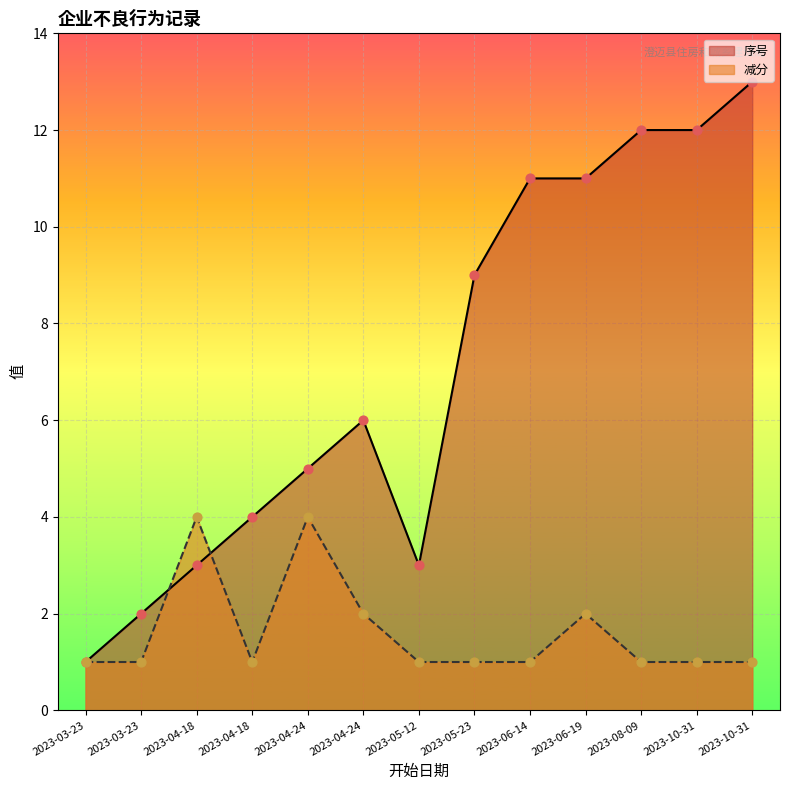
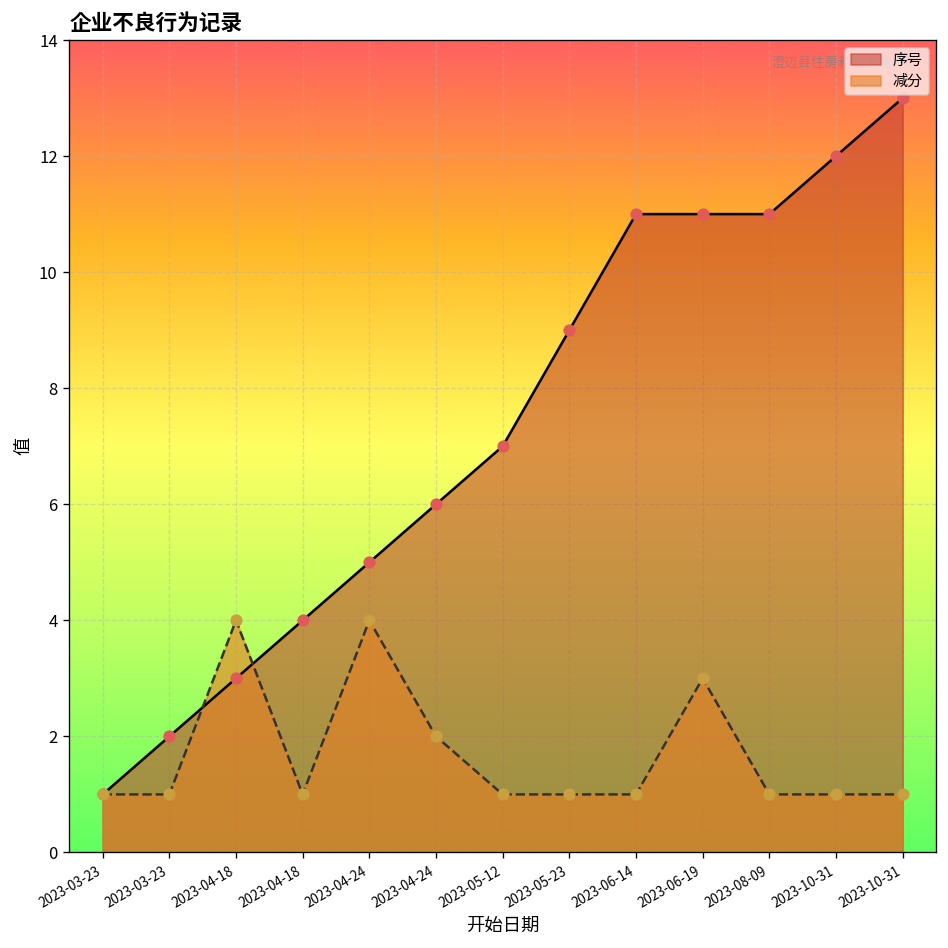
序号, 2023-05-12: 3 -> 7
减分, 2023-06-19: 2 -> 3
序号, 2023-08-09: 12 -> 11
